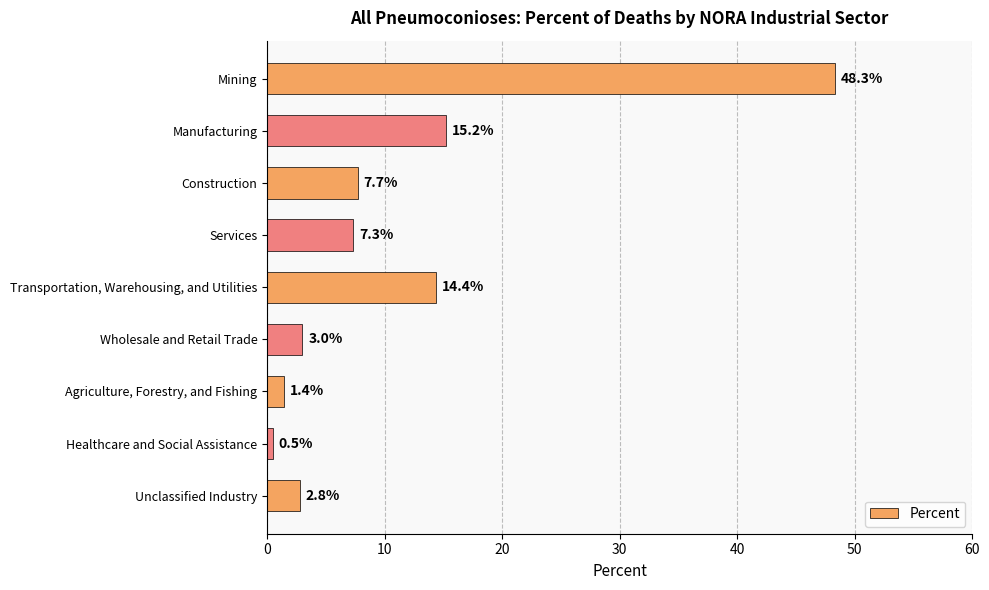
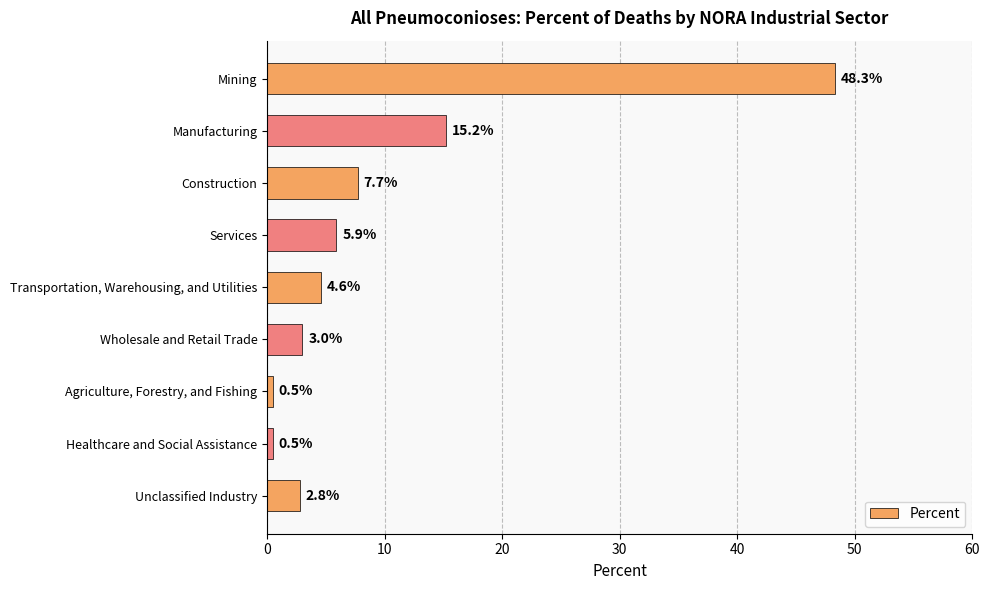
Services: 7.3% -> 5.9%
Transportation, Warehousing, and Utilities: 14.4% -> 4.6%
Agriculture, Forestry, and Fishing: 1.4% -> 0.5%
